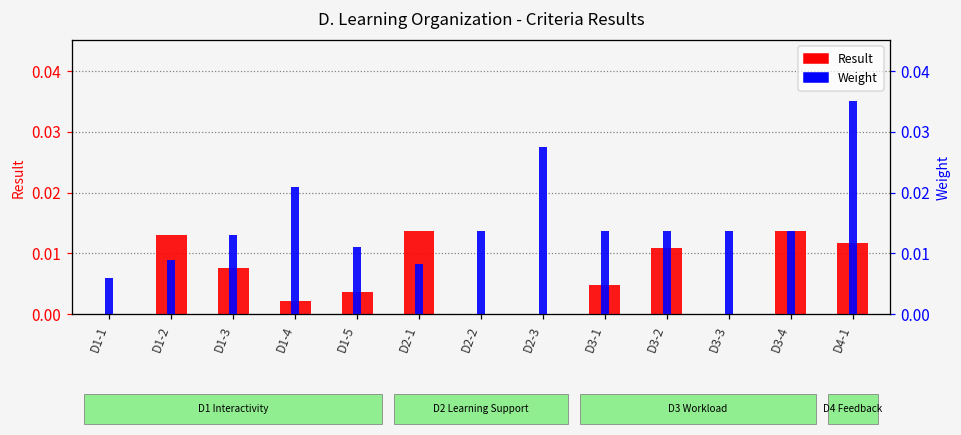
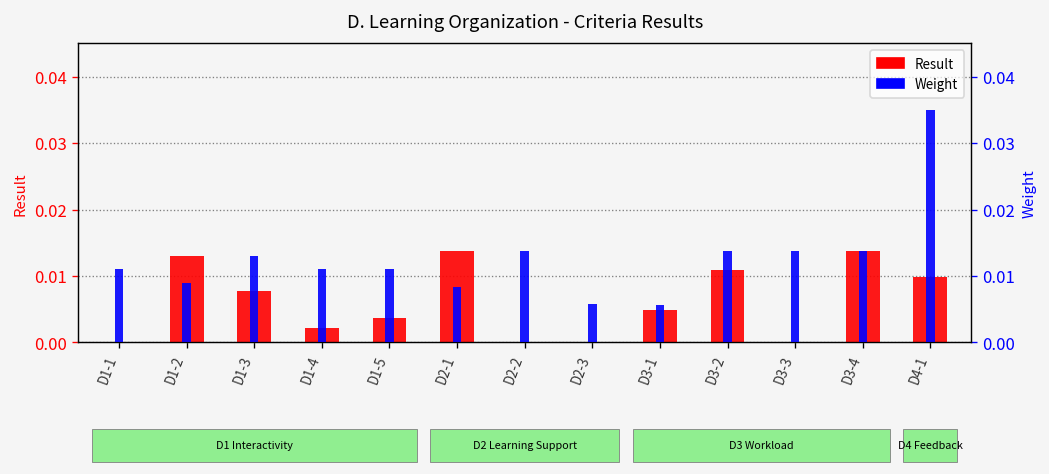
Result, D4-1: 0.012 -> 0.010
Weight, D1-1: 0.006 -> 0.011
Weight, D1-4: 0.021 -> 0.011
Weight, D2-3: 0.028 -> 0.006
Weight, D3-1: 0.014 -> 0.006
